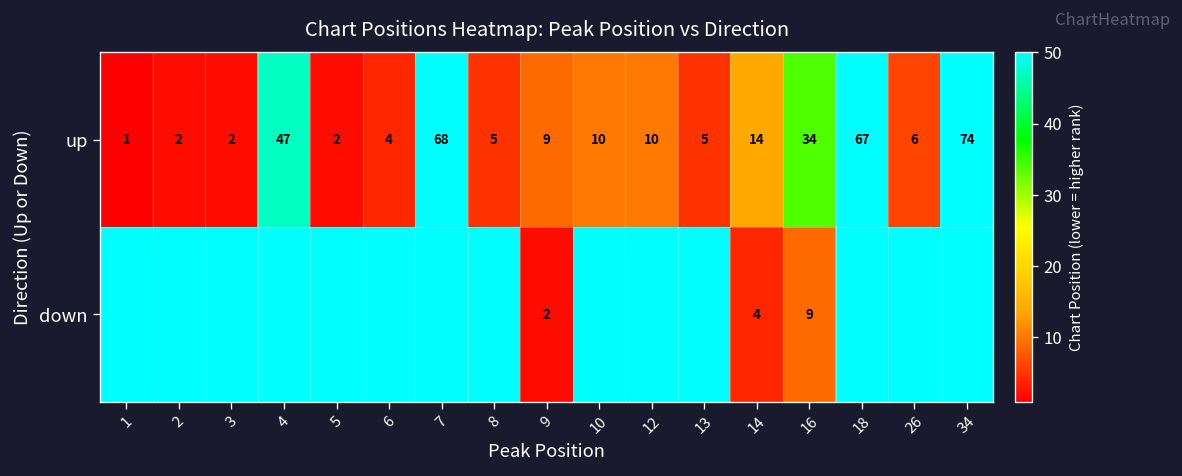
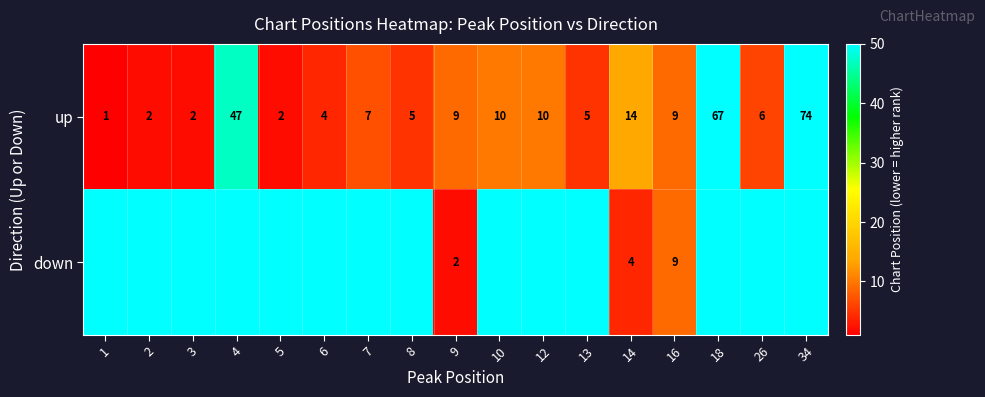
up, 7: 68 -> 7
up, 16: 34 -> 9
